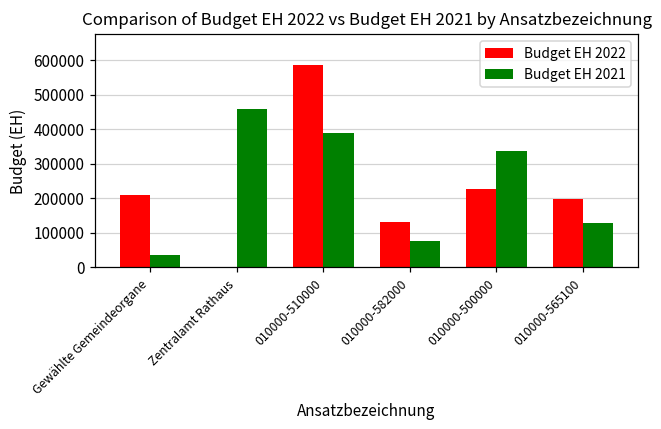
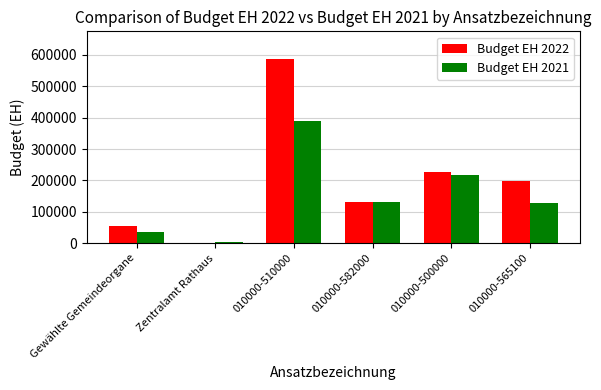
Budget EH 2022, Gewählte Gemeindeorgane: 210000 -> 60000
Budget EH 2021, Zentralamt Rathaus: 460000 -> 0
Budget EH 2021, 010000-582000: 80000 -> 130000
Budget EH 2021, 010000-500000: 340000 -> 220000
